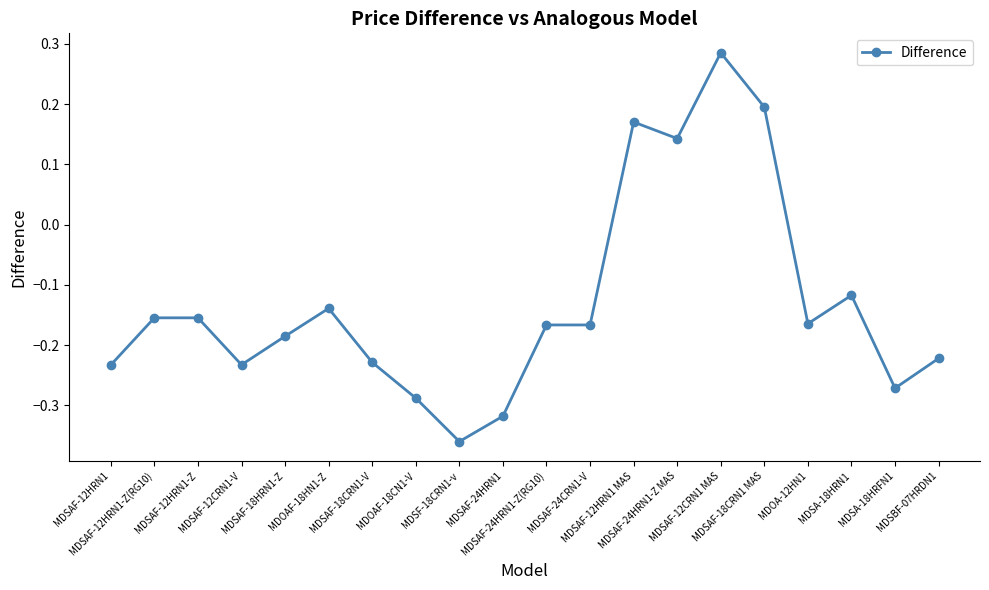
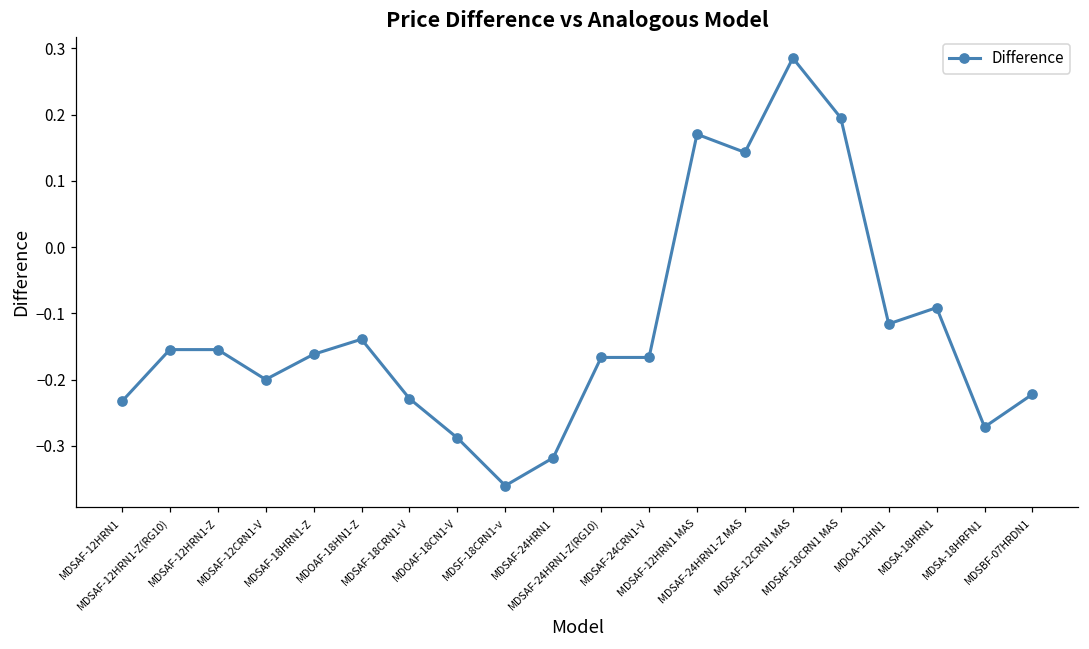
MDSAF-12CRN1-V: -0.23 -> -0.20
MDSAF-18HRN1-Z: -0.19 -> -0.16
MDOA-12HN1: -0.16 -> -0.12
MDSA-18HRN1: -0.12 -> -0.09
